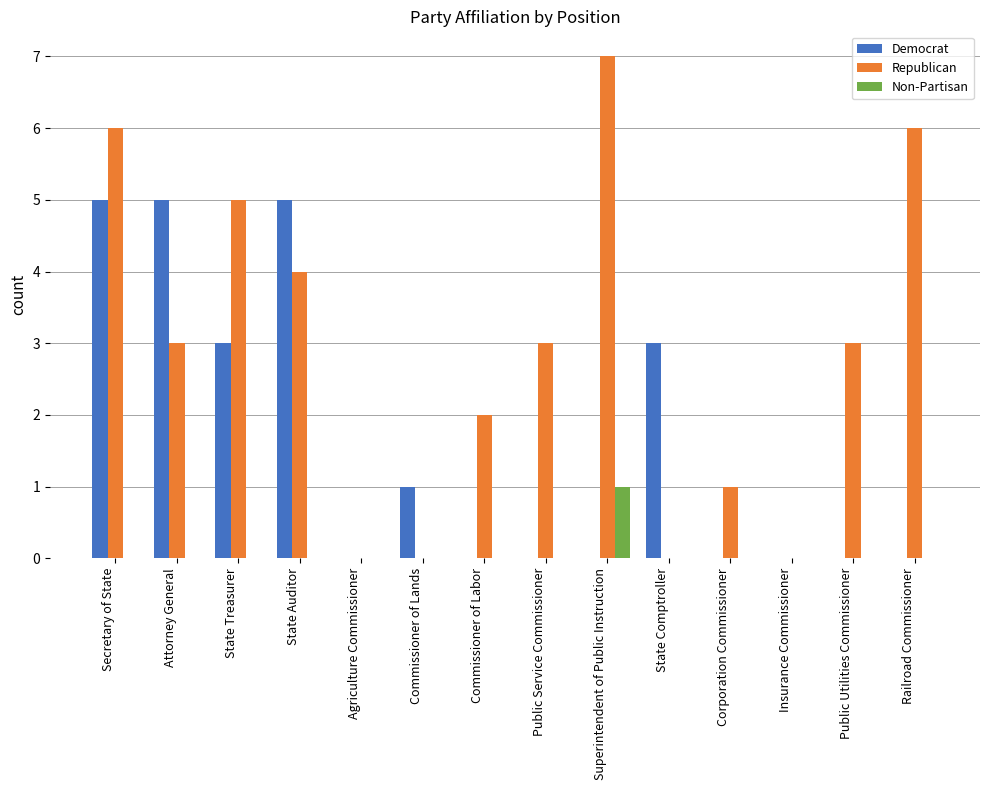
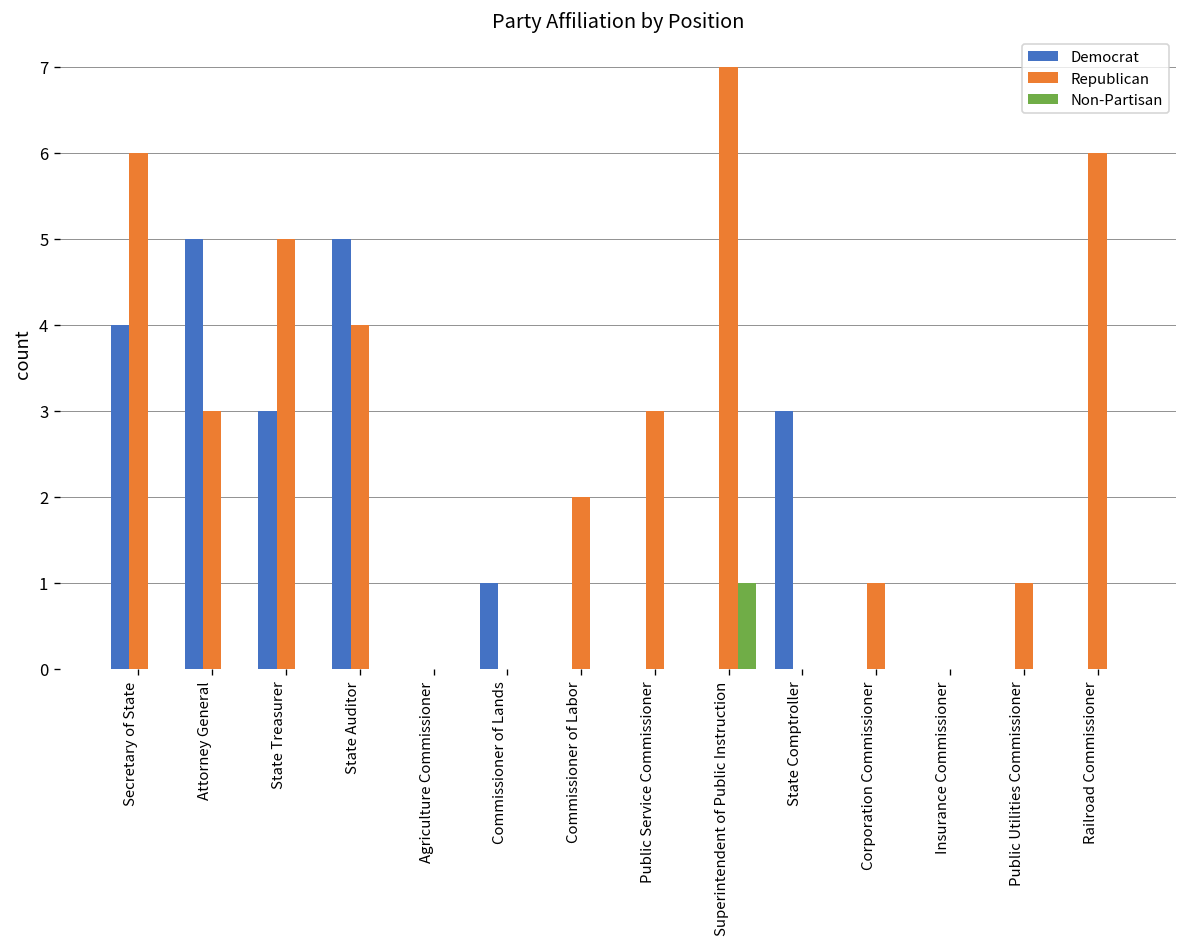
Democrat, Secretary of State: 5 -> 4
Republican, Public Utilities Commissioner: 3 -> 1
